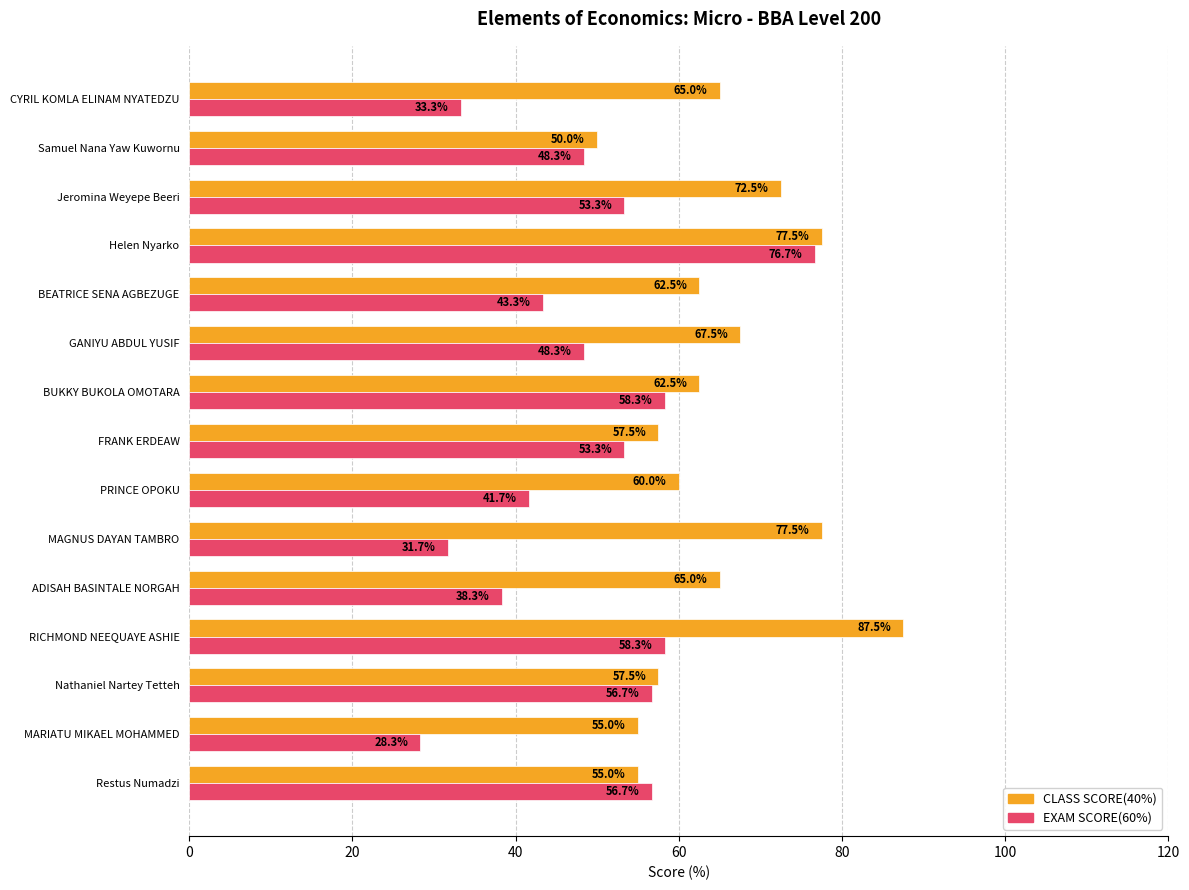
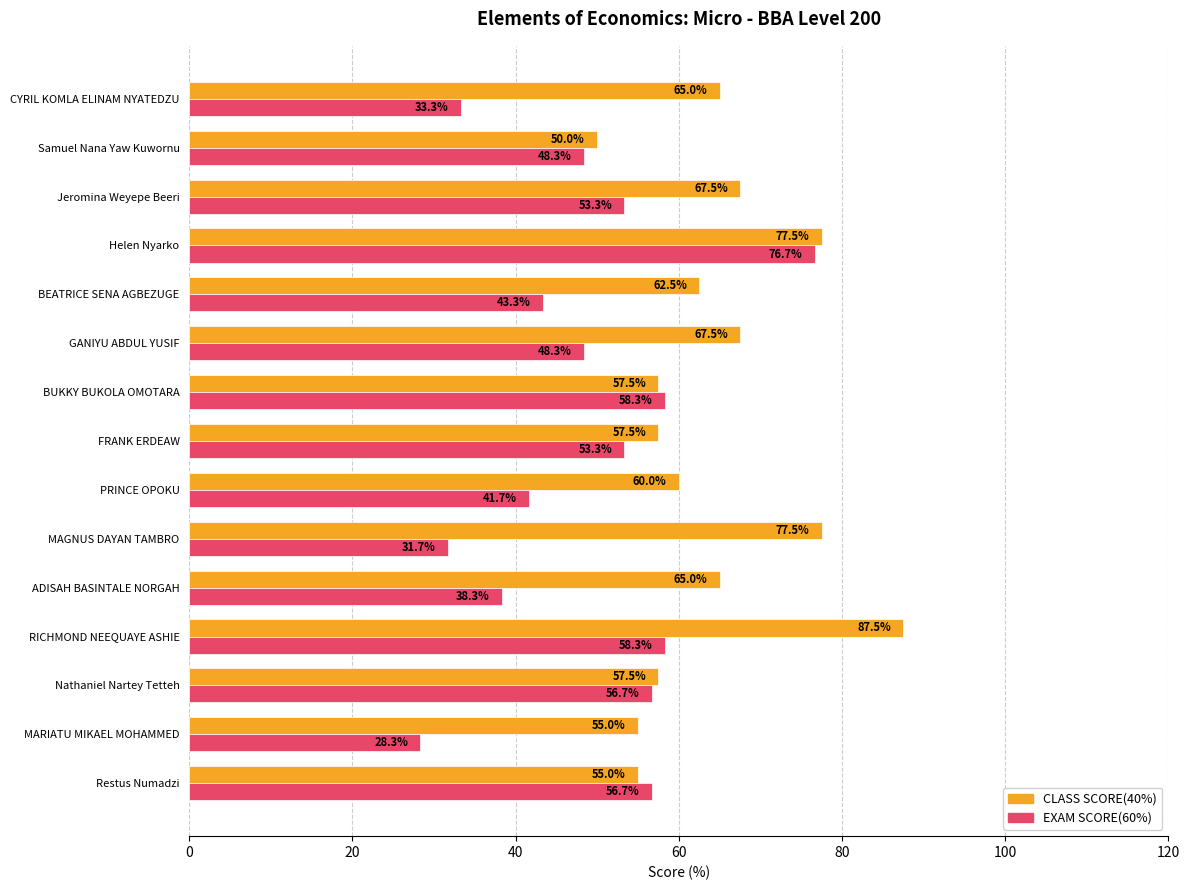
CLASS SCORE(40%), Jeromina Weyepe Beeri: 72.5% -> 67.5%
CLASS SCORE(40%), BUKKY BUKOLA OMOTARA: 62.5% -> 57.5%
